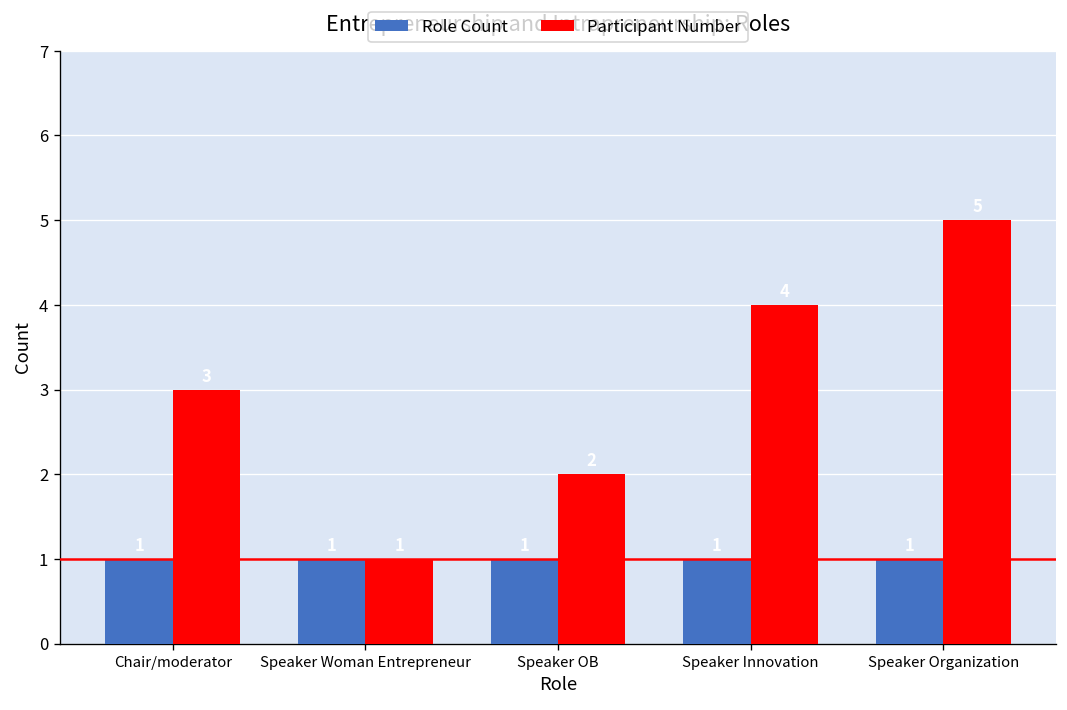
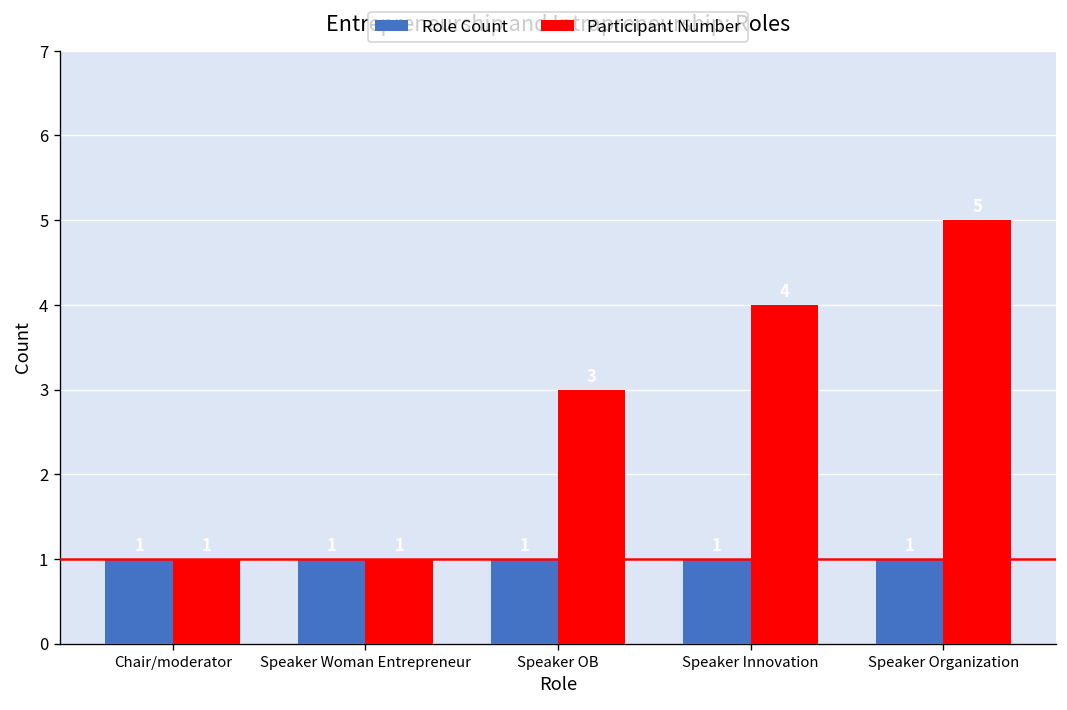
Participant Number, Chair/moderator: 3 -> 1
Participant Number, Speaker OB: 2 -> 3
